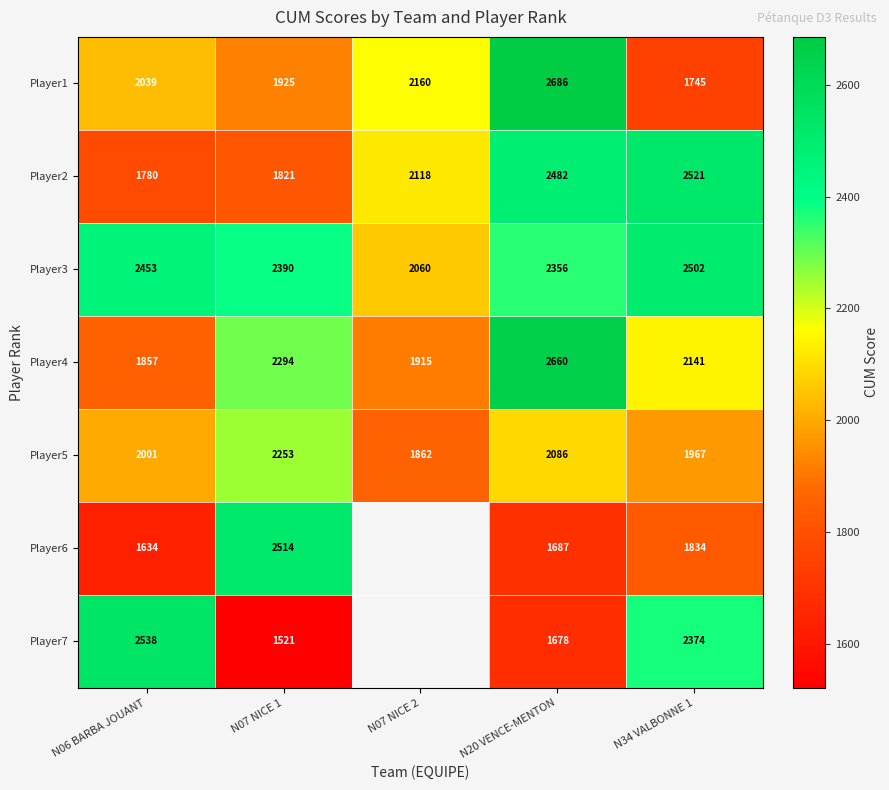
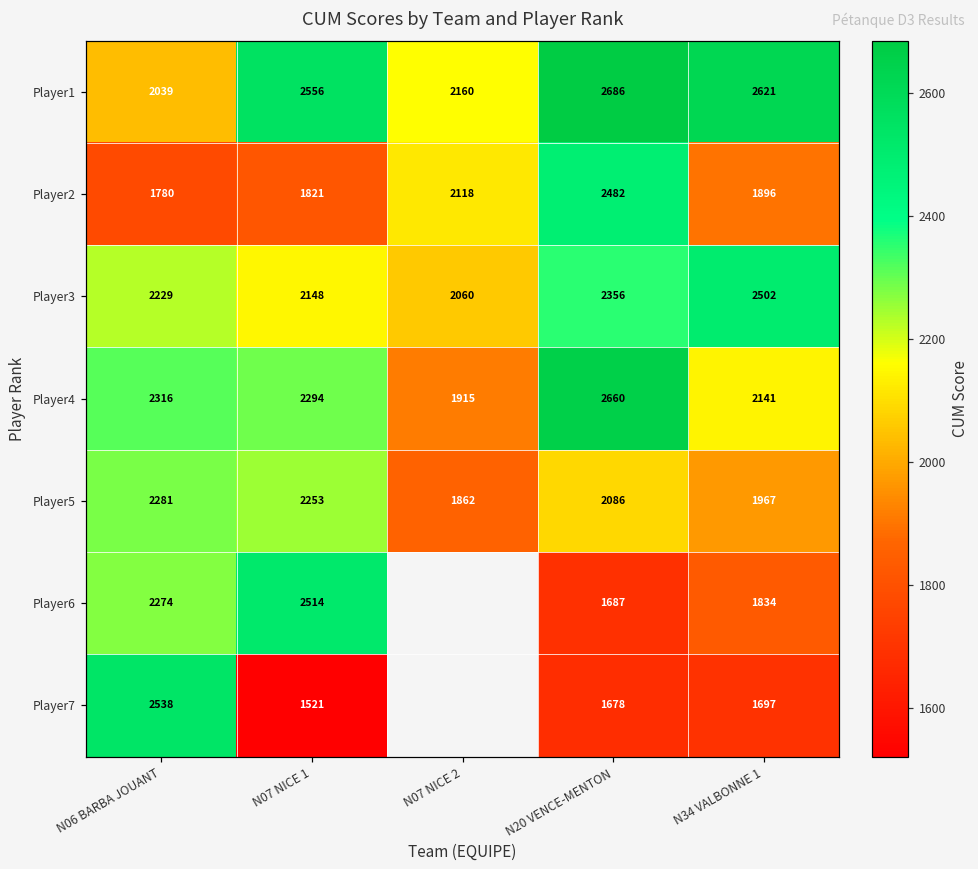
Player1, N07 NICE 1: 1925 -> 2556
Player1, N34 VALBONNE 1: 1745 -> 2621
Player2, N34 VALBONNE 1: 2521 -> 1896
Player3, N06 BARBA JOUANT: 2453 -> 2229
Player3, N07 NICE 1: 2390 -> 2148
Player4, N06 BARBA JOUANT: 1857 -> 2316
Player5, N06 BARBA JOUANT: 2001 -> 2281
Player6, N06 BARBA JOUANT: 1634 -> 2274
Player7, N34 VALBONNE 1: 2374 -> 1697
